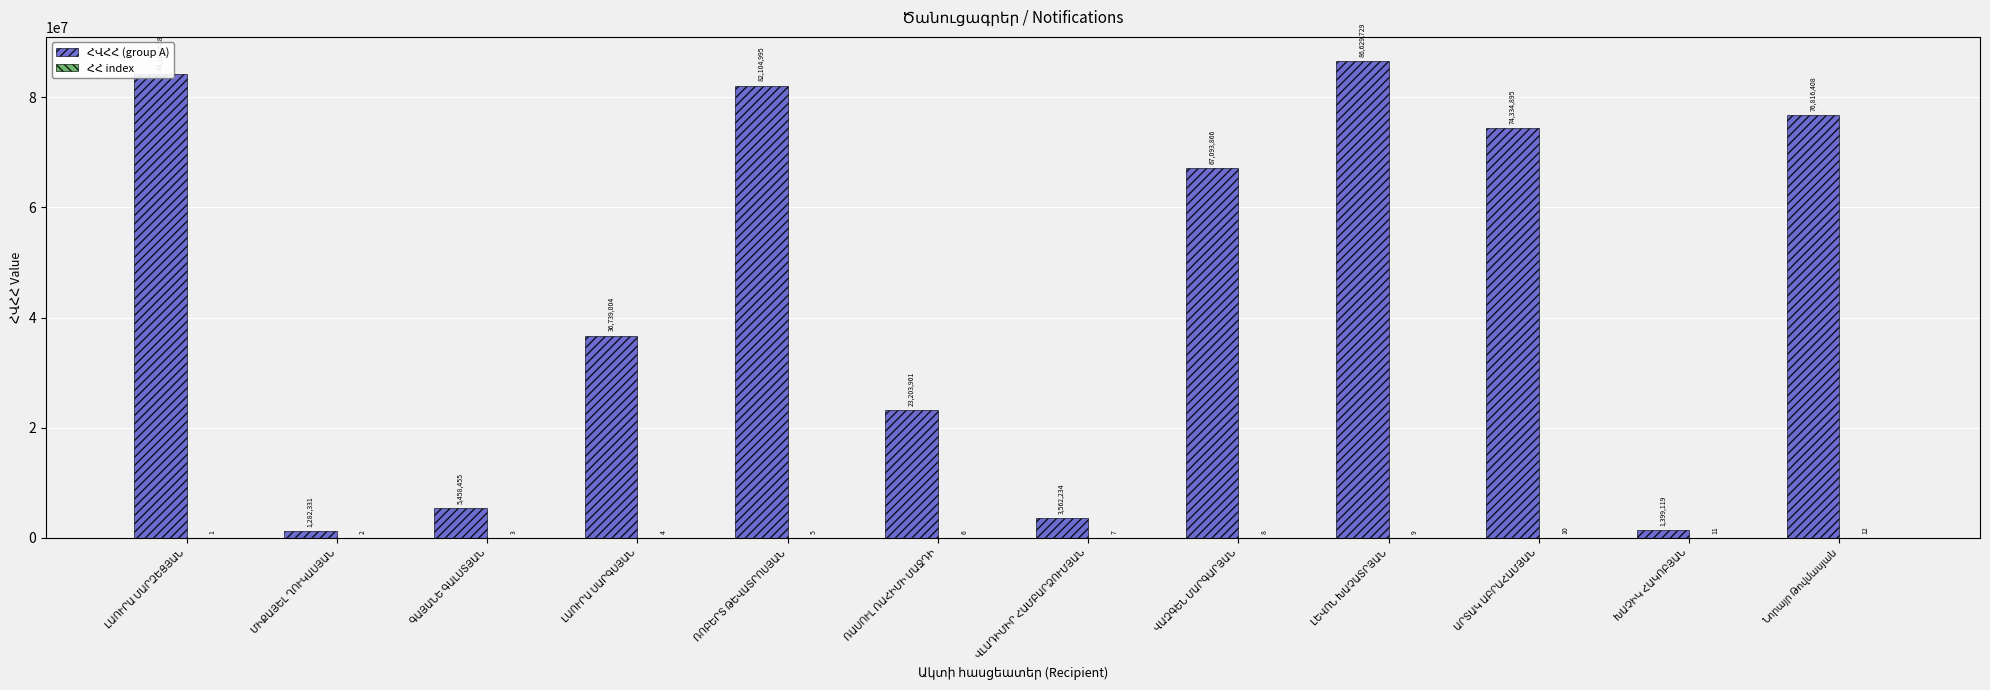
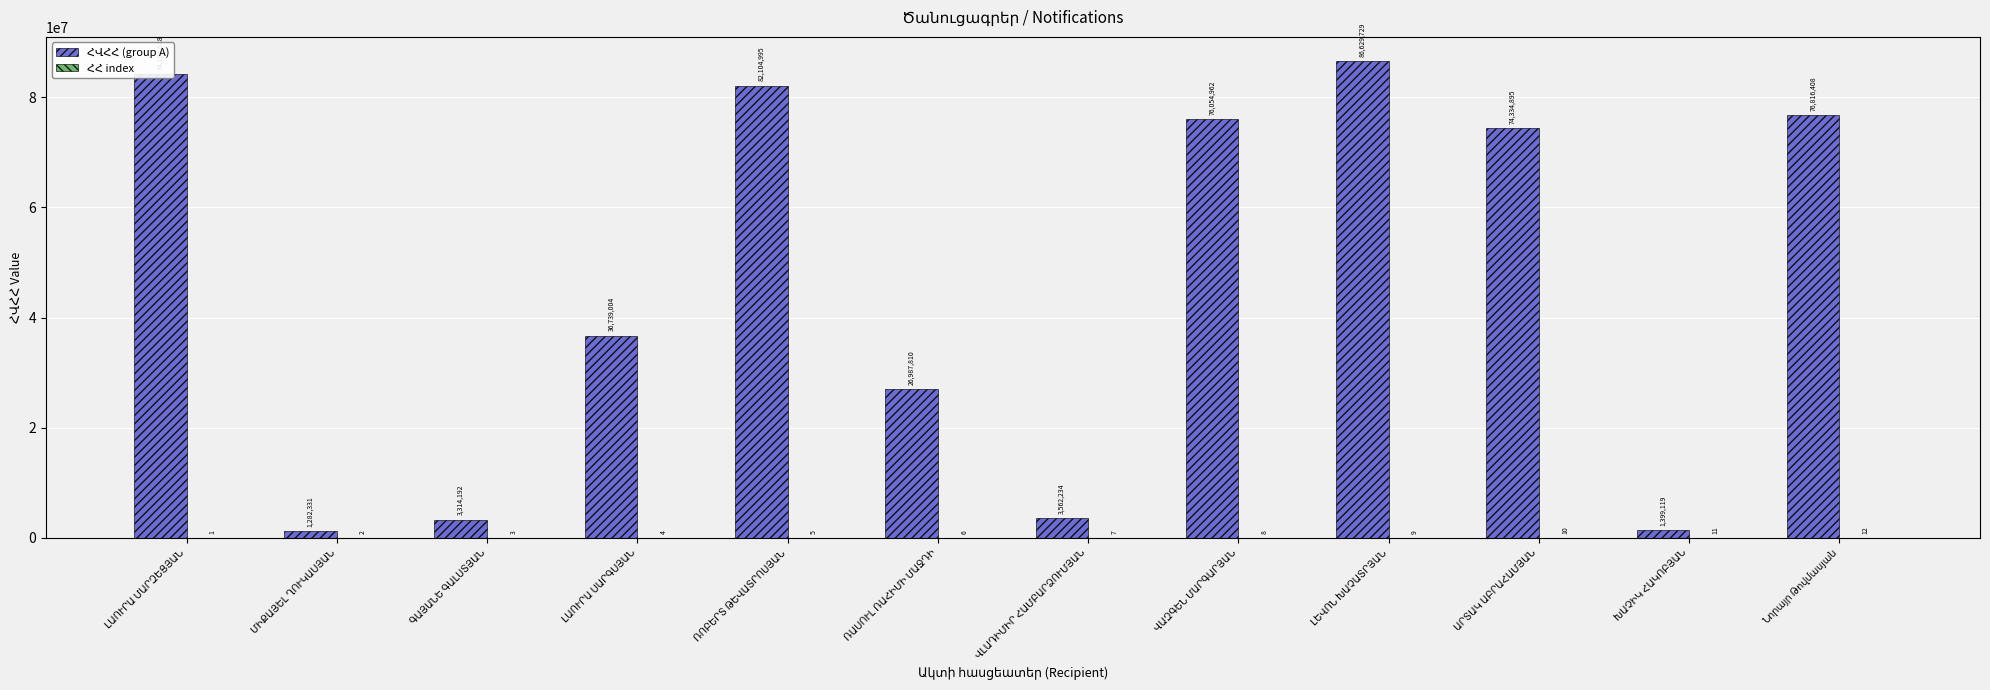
ՀՎՀՀ (group A), ԳԱՅԱՆԵ ԳԱԼՍՏՅԱՆ: 5,458,455 -> 3,314,192
ՀՎՀՀ (group A), ՌԱՍՈՒԼ ՌԱՀԻՄԻ ՄԱՋԴԻ: 23,203,901 -> 26,987,810
ՀՎՀՀ (group A), ՎԱԶԳԵՆ ՄԱՐԳԱՐՅԱՆ: 67,093,866 -> 76,054,962
